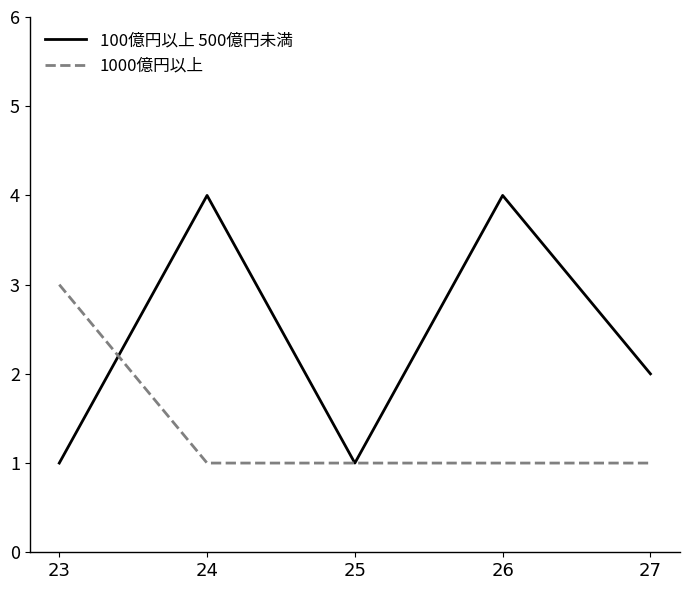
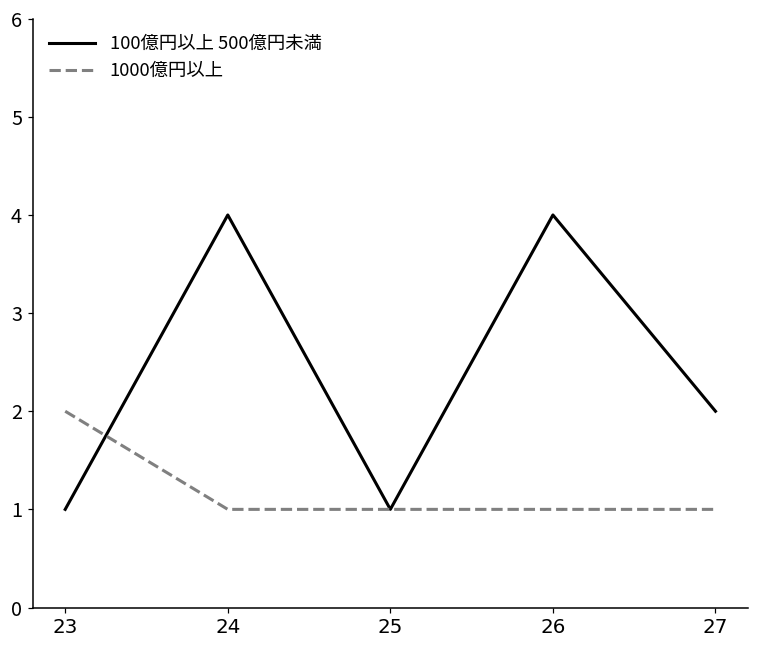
1000億円以上, 23: 3 -> 2
